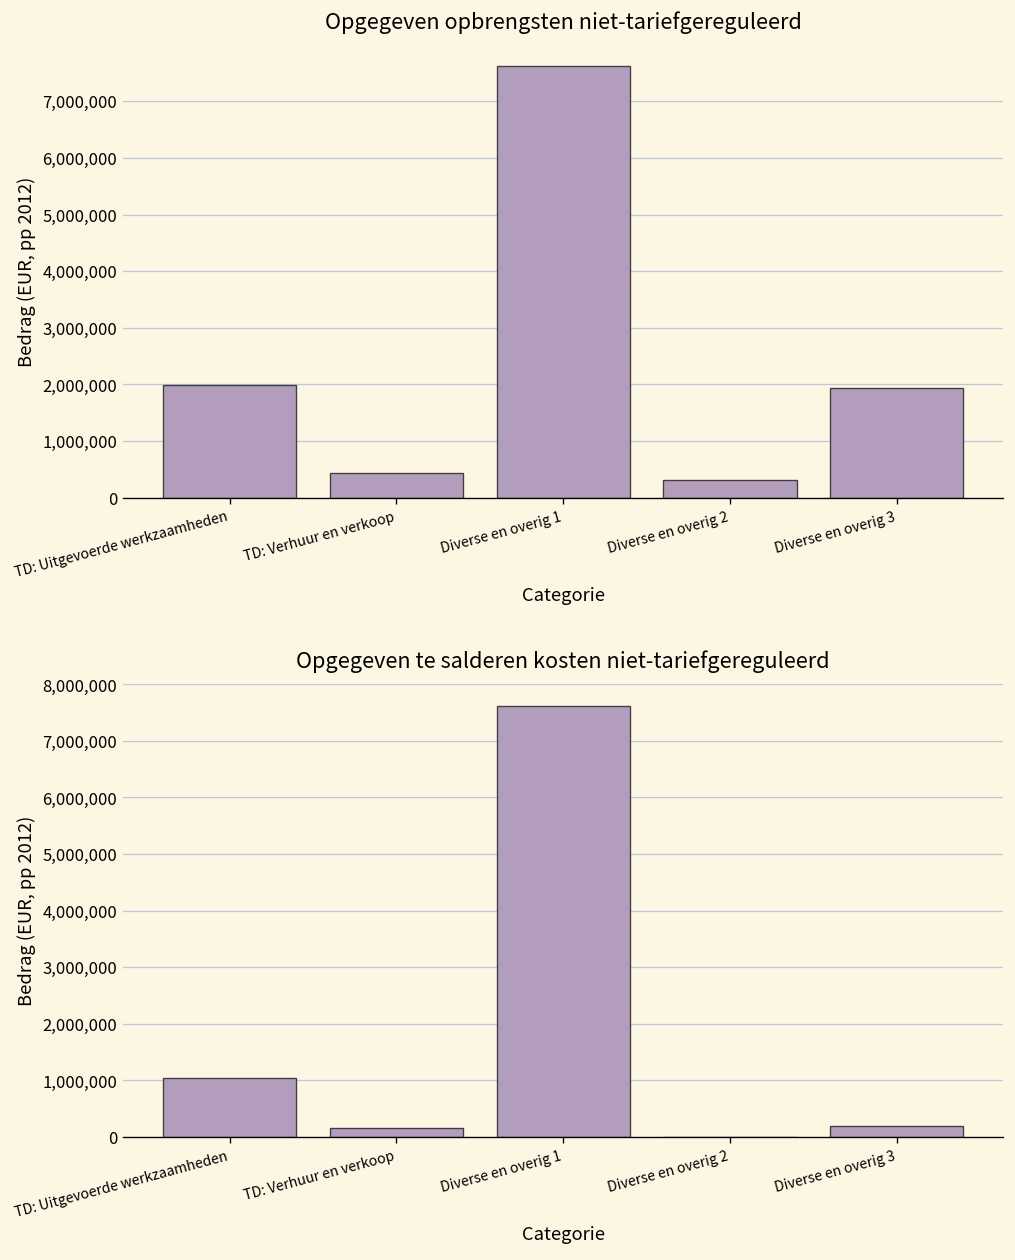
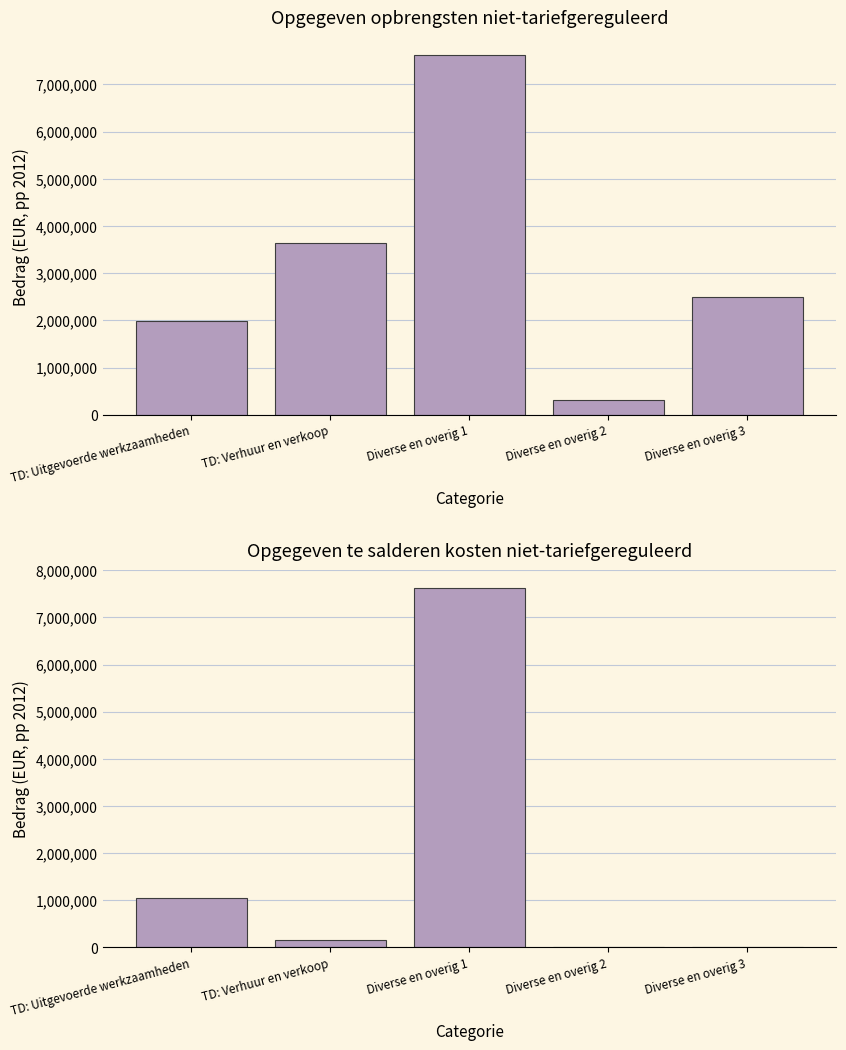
Opgegeven opbrengsten niet-tariefgereguleerd, TD: Verhuur en verkoop: 400,000 -> 3,600,000
Opgegeven opbrengsten niet-tariefgereguleerd, Diverse en overig 3: 1,900,000 -> 2,500,000
Opgegeven te salderen kosten niet-tariefgereguleerd, Diverse en overig 3: 200,000 -> 0
